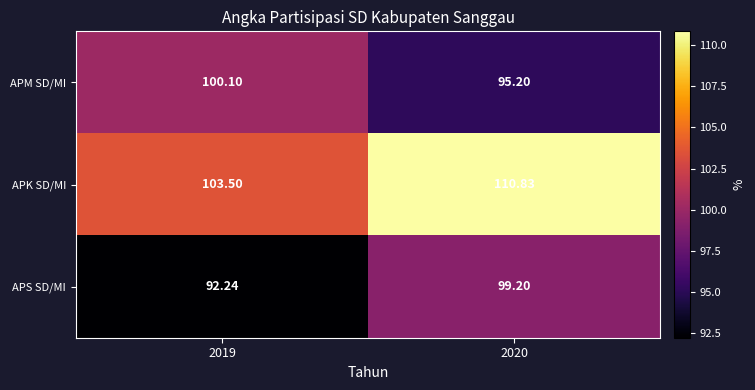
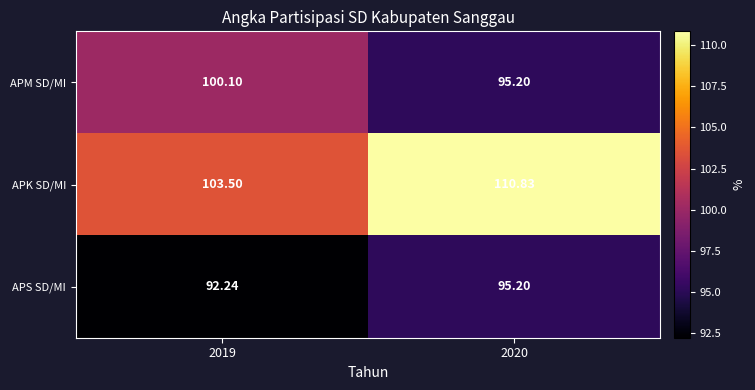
APS SD/MI, 2020: 99.20 -> 95.20
